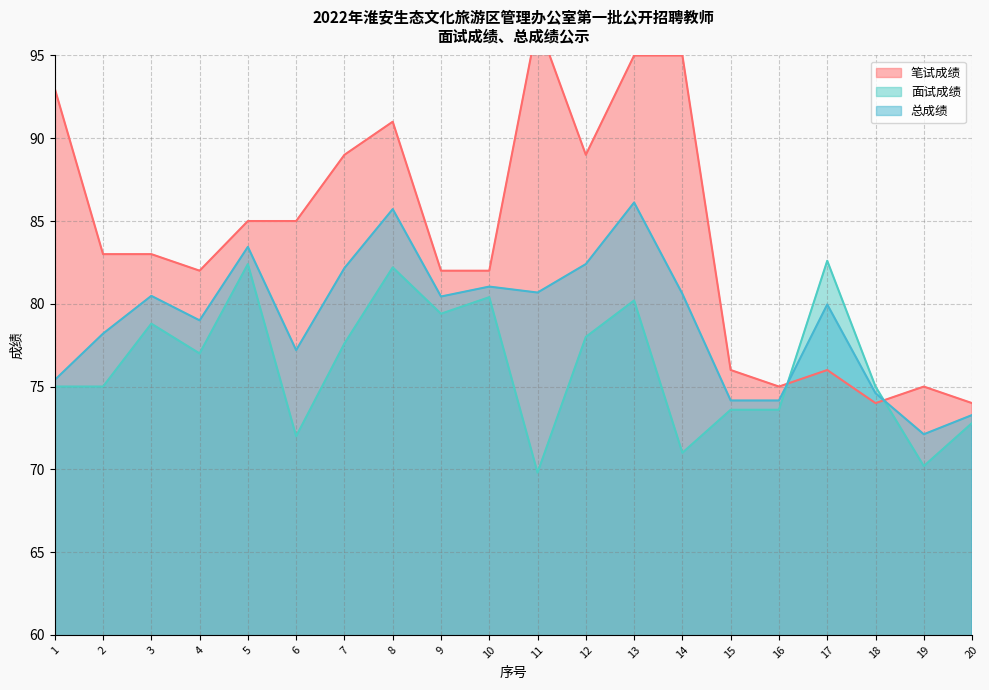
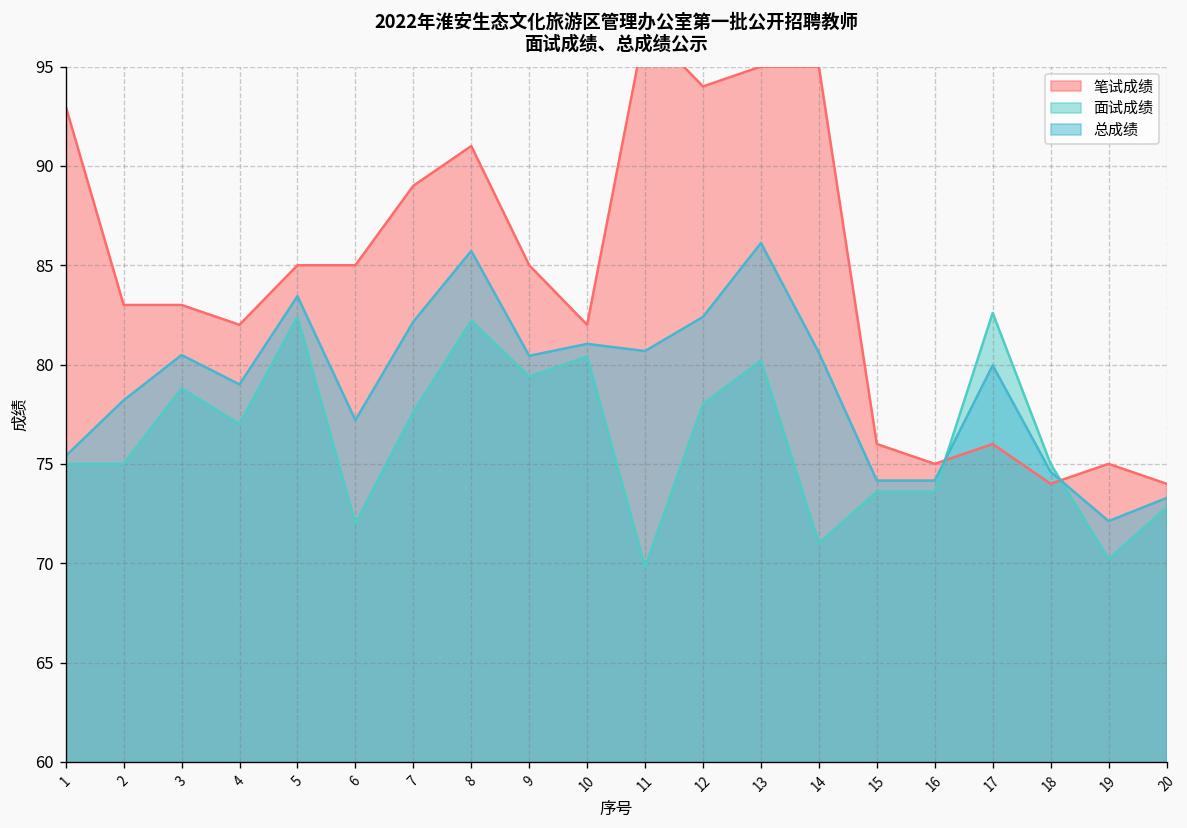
笔试成绩, 9: 82 -> 85
笔试成绩, 12: 89 -> 94
